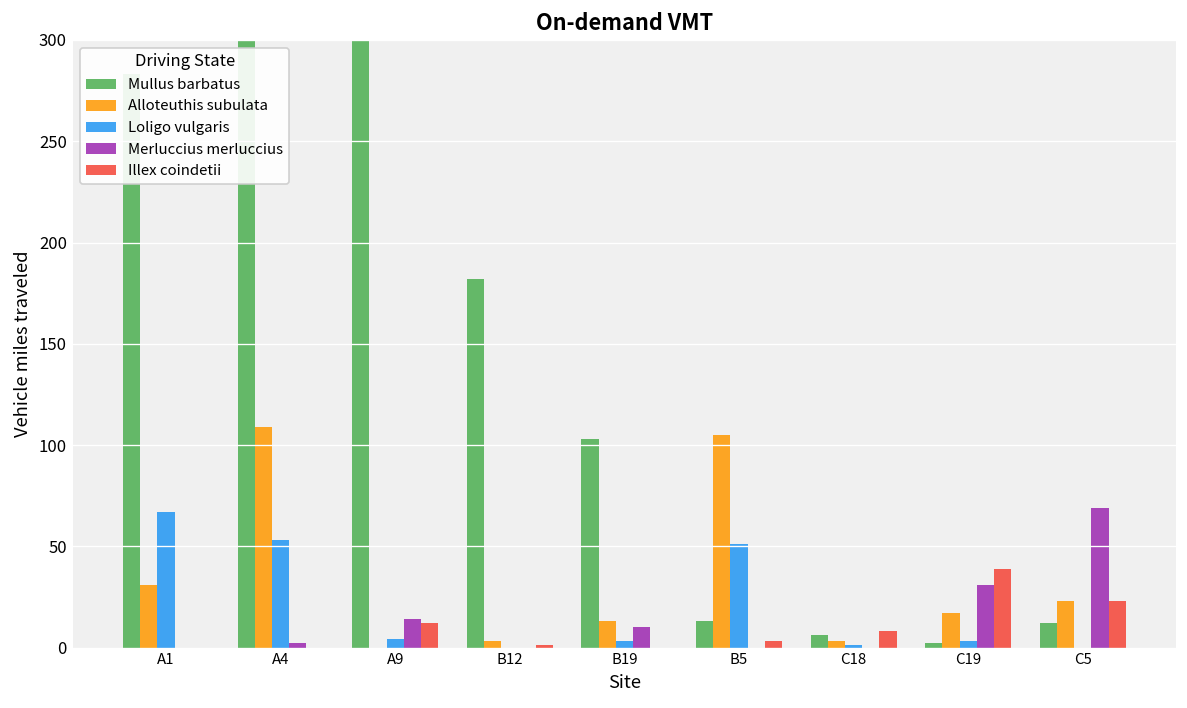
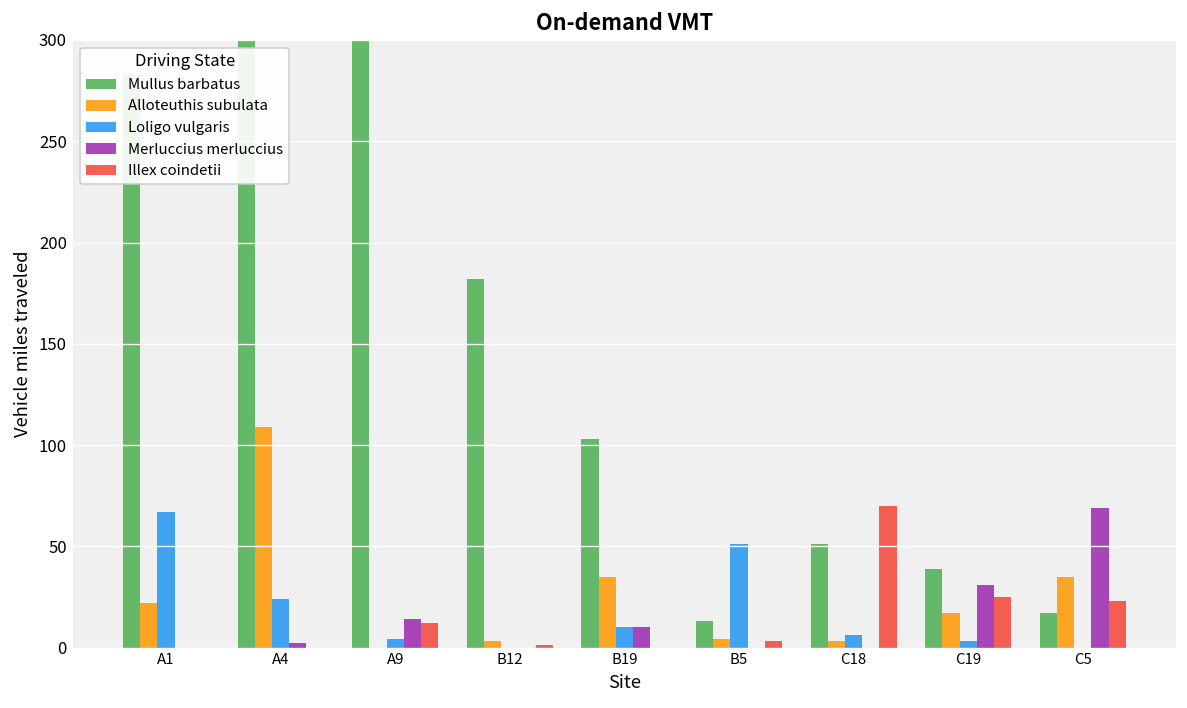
Alloteuthis subulata, A1: 31 -> 22
Loligo vulgaris, A4: 53 -> 24
Alloteuthis subulata, B19: 13 -> 35
Loligo vulgaris, B19: 3 -> 10
Alloteuthis subulata, B5: 105 -> 4
Mullus barbatus, C18: 6 -> 51
Loligo vulgaris, C18: 1 -> 6
Illex coindetii, C18: 8 -> 70
Mullus barbatus, C19: 2 -> 39
Illex coindetii, C19: 39 -> 25
Mullus barbatus, C5: 12 -> 17
Alloteuthis subulata, C5: 23 -> 35
